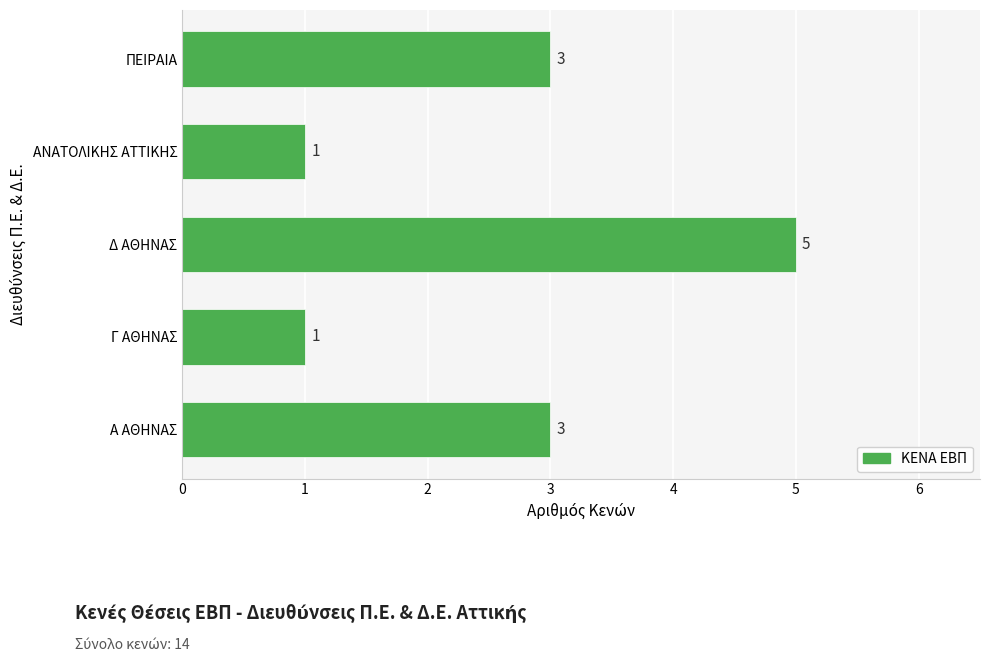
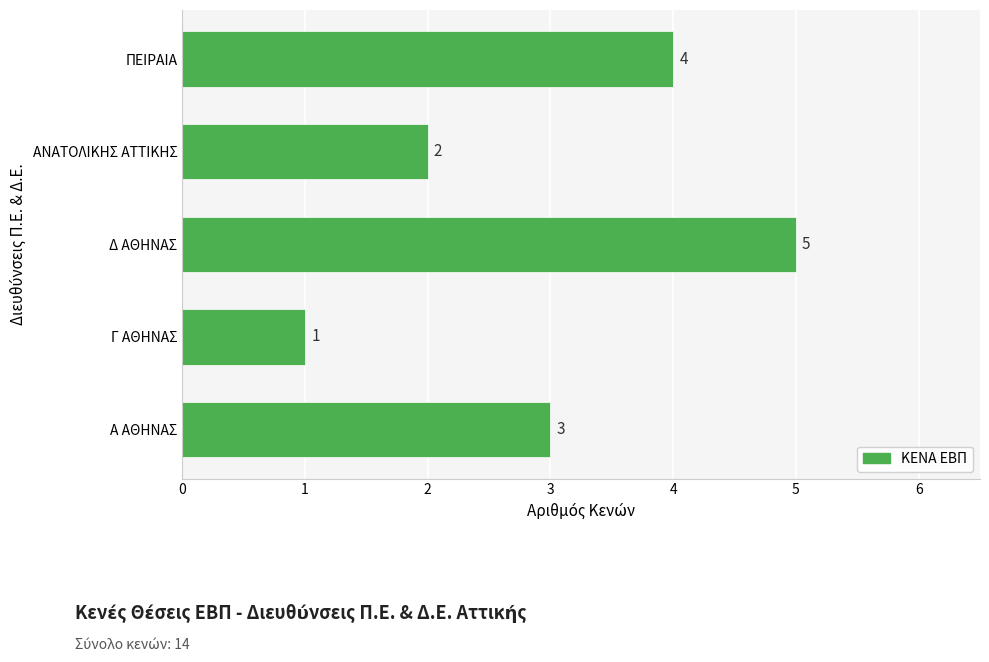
ΠΕΙΡΑΙΑ: 3 -> 4
ΑΝΑΤΟΛΙΚΗΣ ΑΤΤΙΚΗΣ: 1 -> 2
